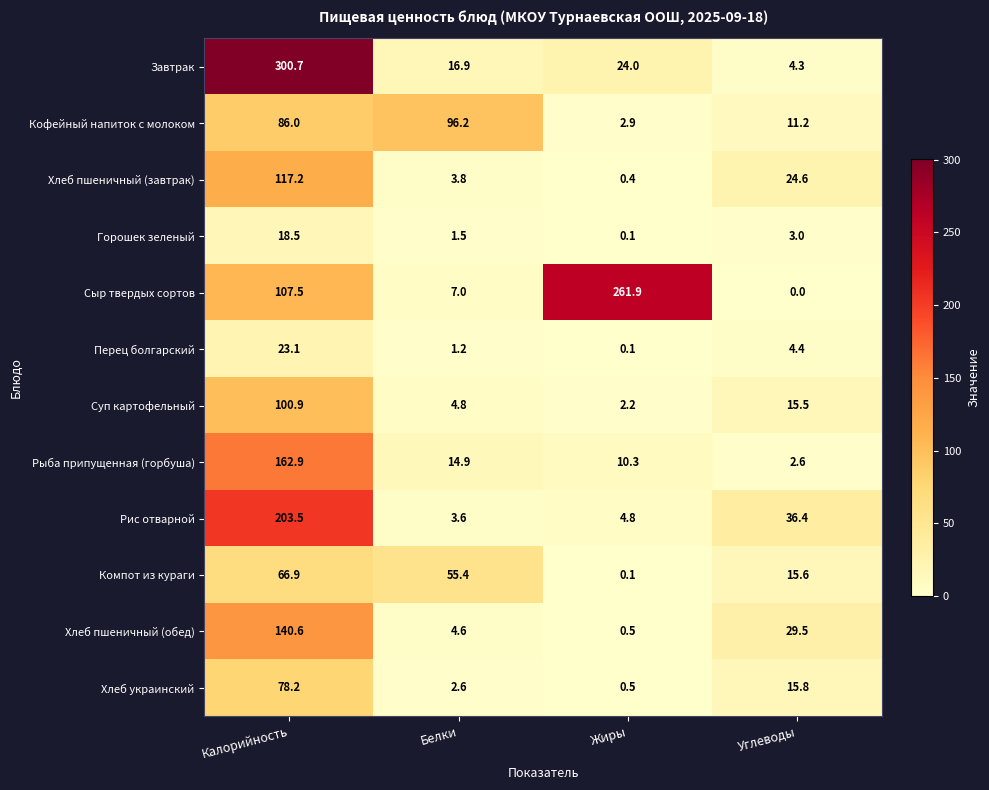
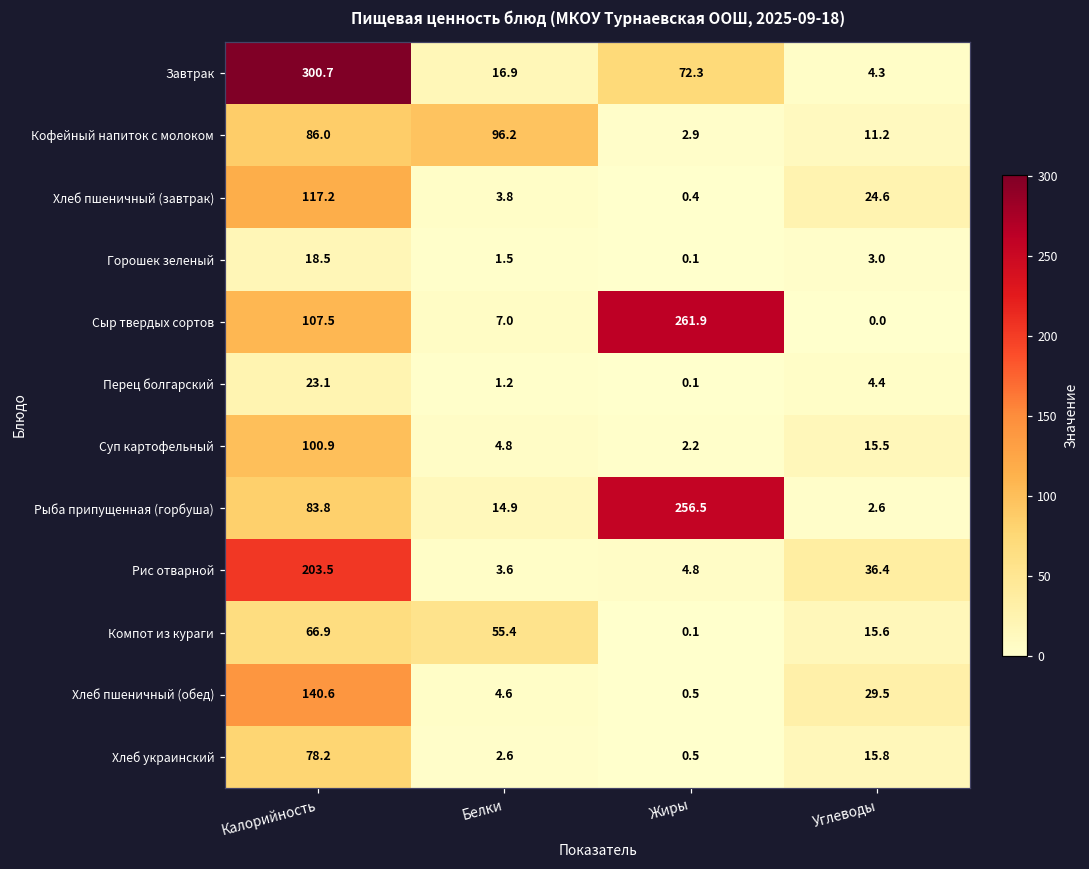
Завтрак, Жиры: 24.0 -> 72.3
Рыба припущенная (горбуша), Калорийность: 162.9 -> 83.8
Рыба припущенная (горбуша), Жиры: 10.3 -> 256.5
